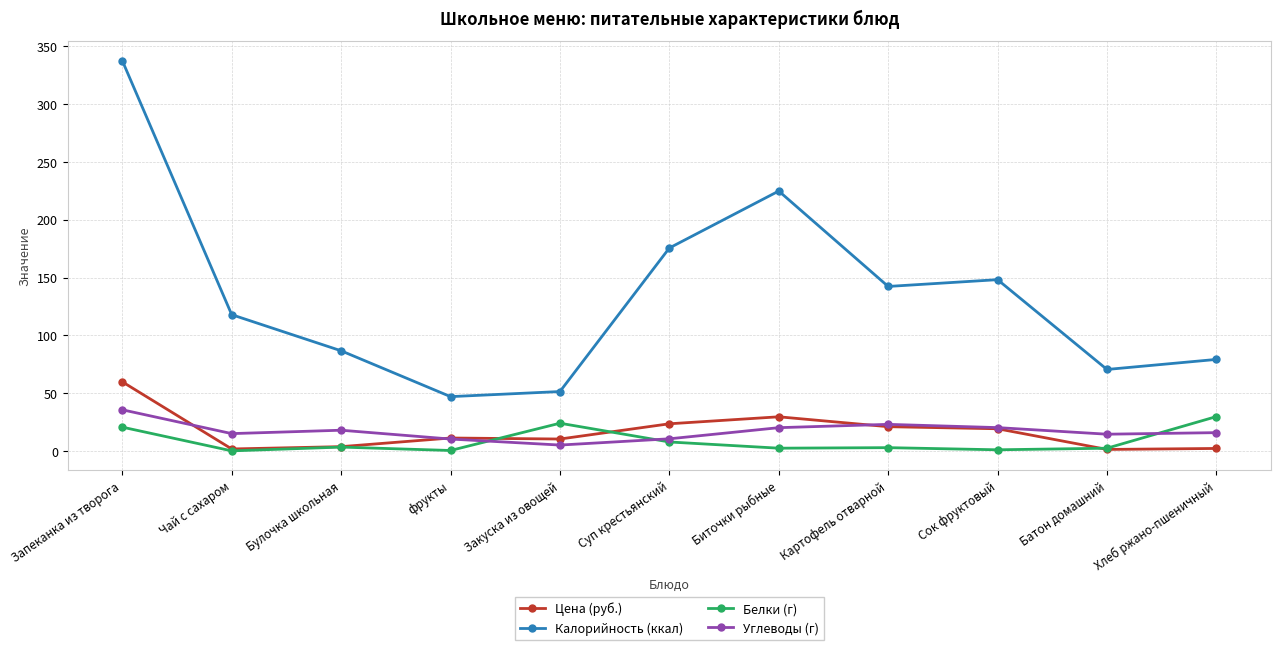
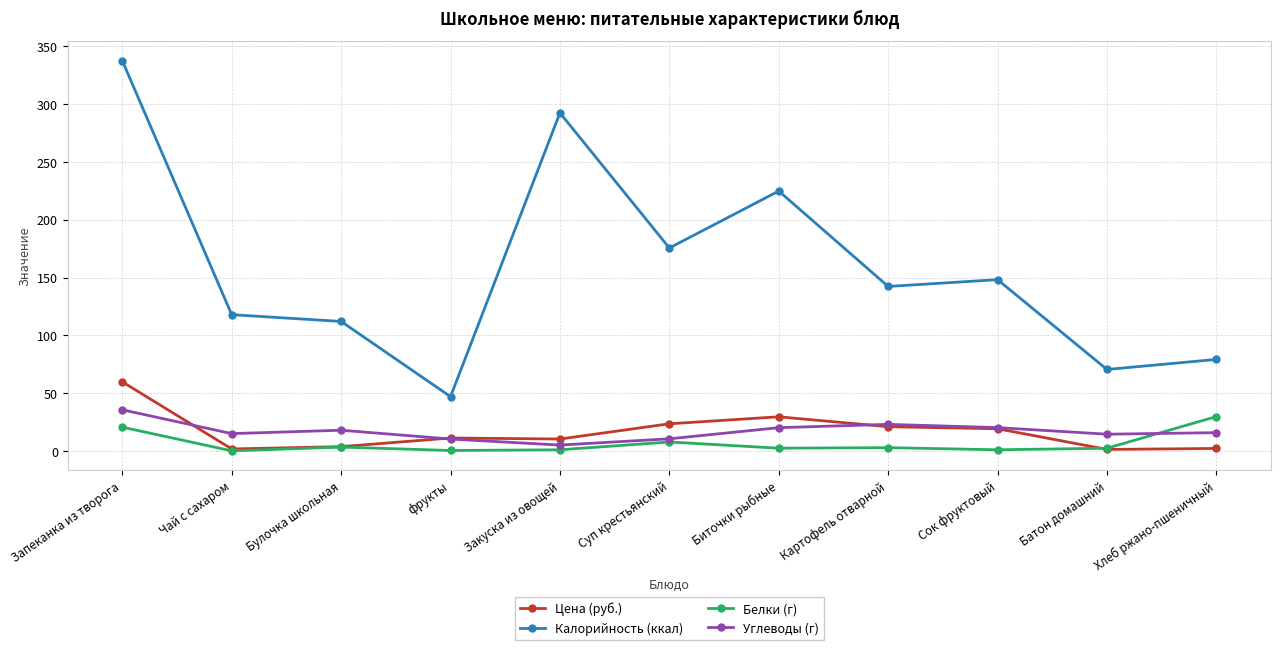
Калорийность (ккал), Булочка школьная: 87 -> 112
Калорийность (ккал), Закуска из овощей: 51 -> 293
Белки (г), Закуска из овощей: 24 -> 1
